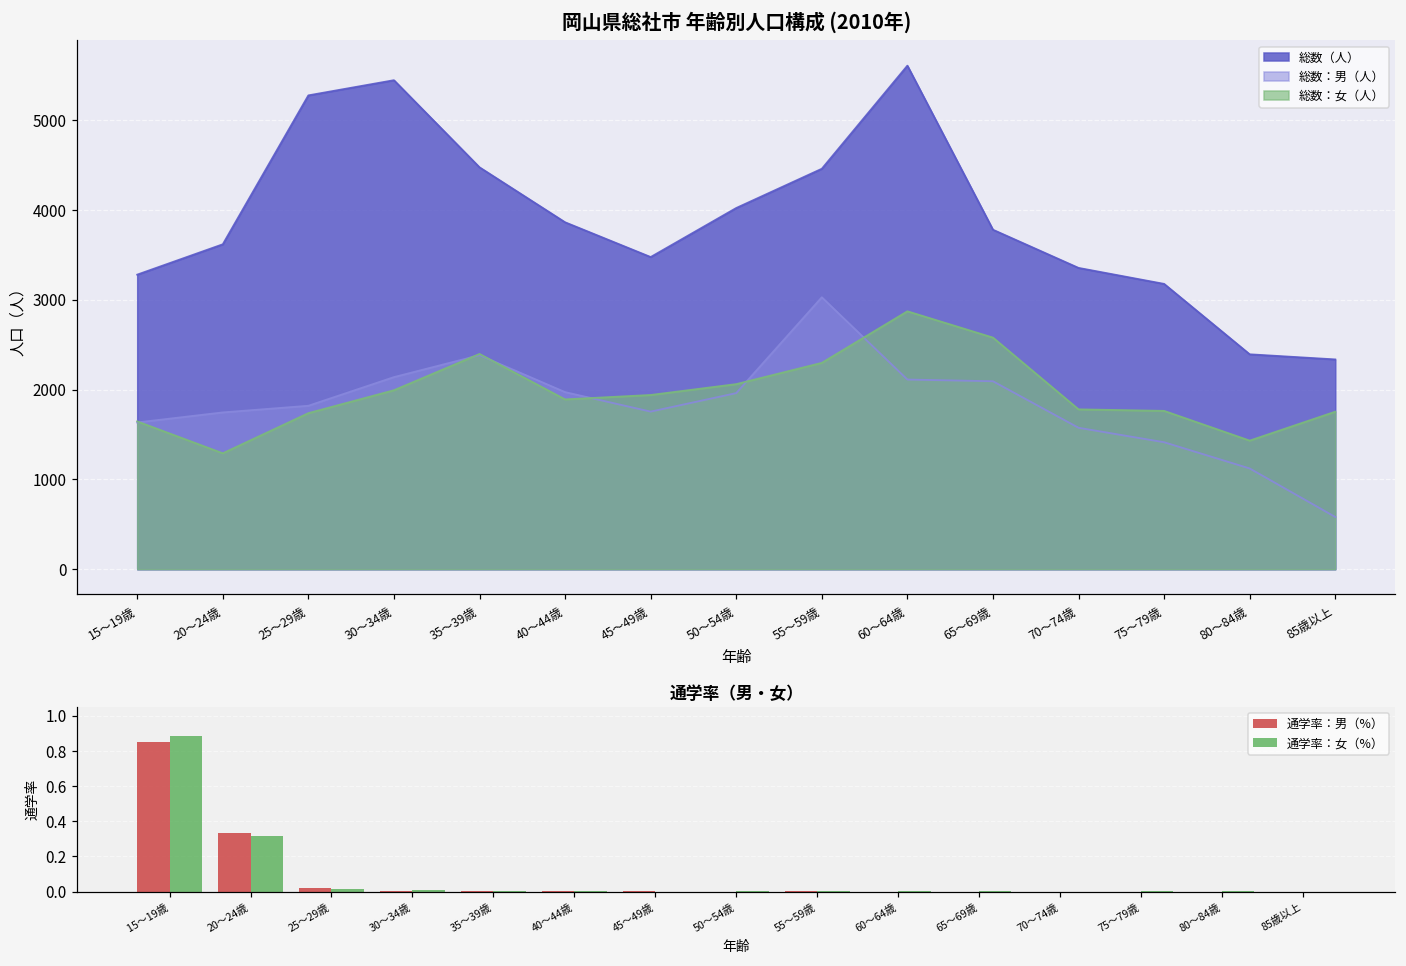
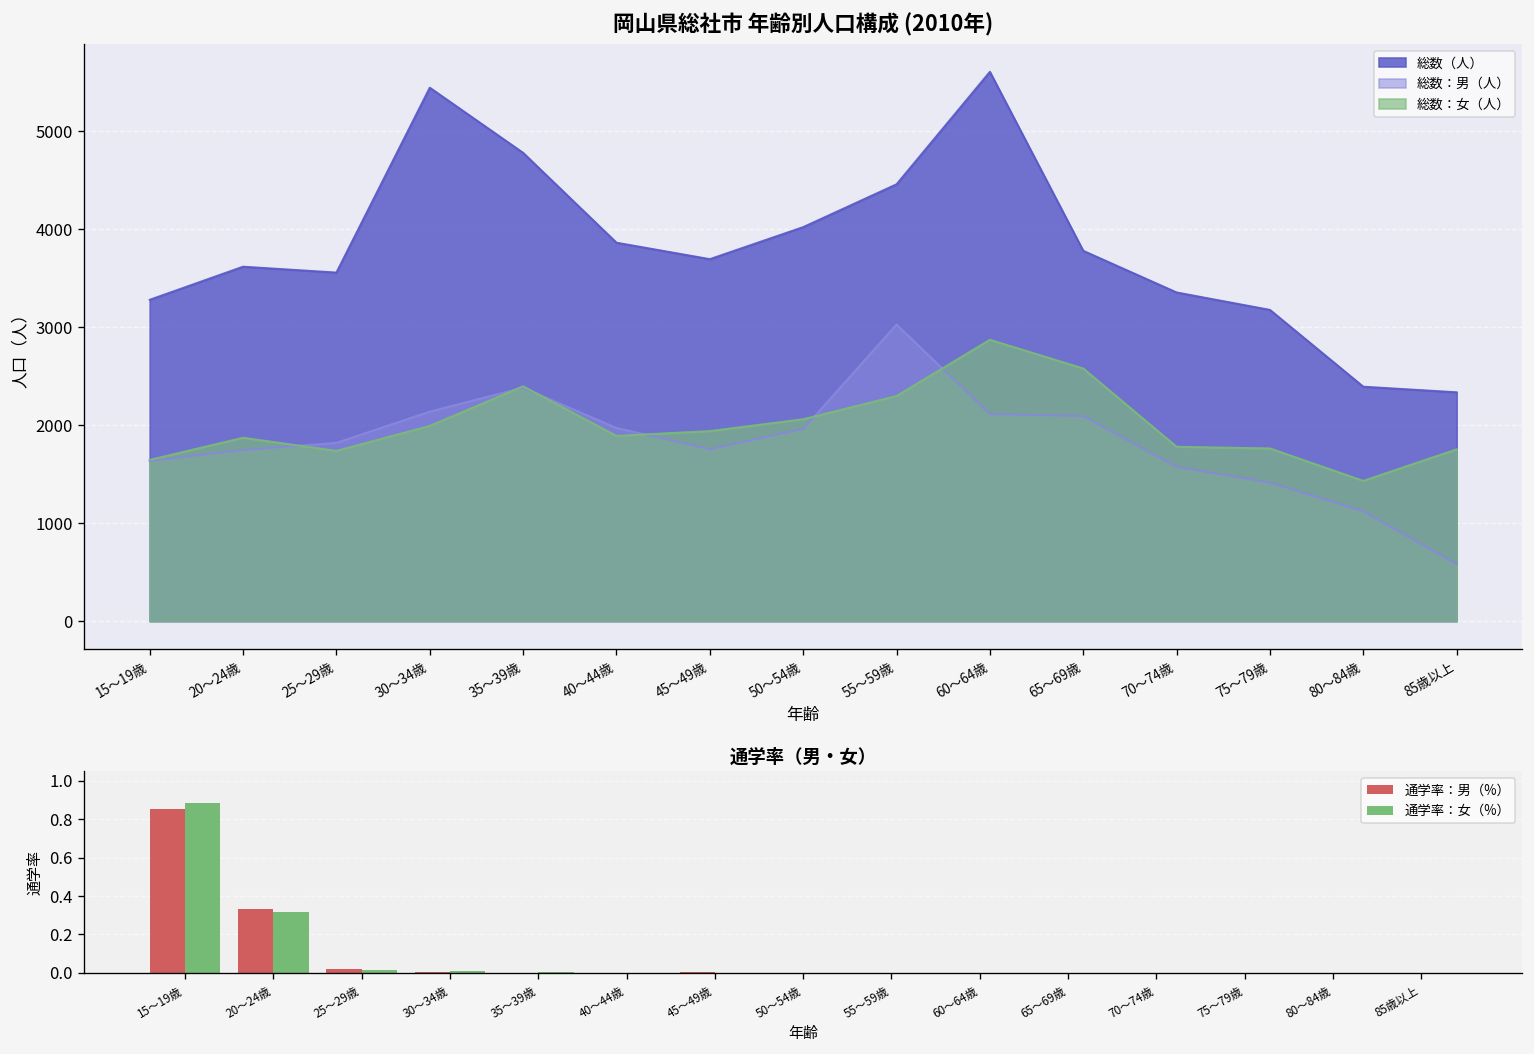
岡山県総社市 年齢別人口構成 (2010年), 総数：女（人）, 20～24歳: 1300 -> 1900
岡山県総社市 年齢別人口構成 (2010年), 総数（人）, 25～29歳: 5300 -> 3600
岡山県総社市 年齢別人口構成 (2010年), 総数（人）, 35～39歳: 4500 -> 4800
岡山県総社市 年齢別人口構成 (2010年), 総数（人）, 45～49歳: 3500 -> 3700
